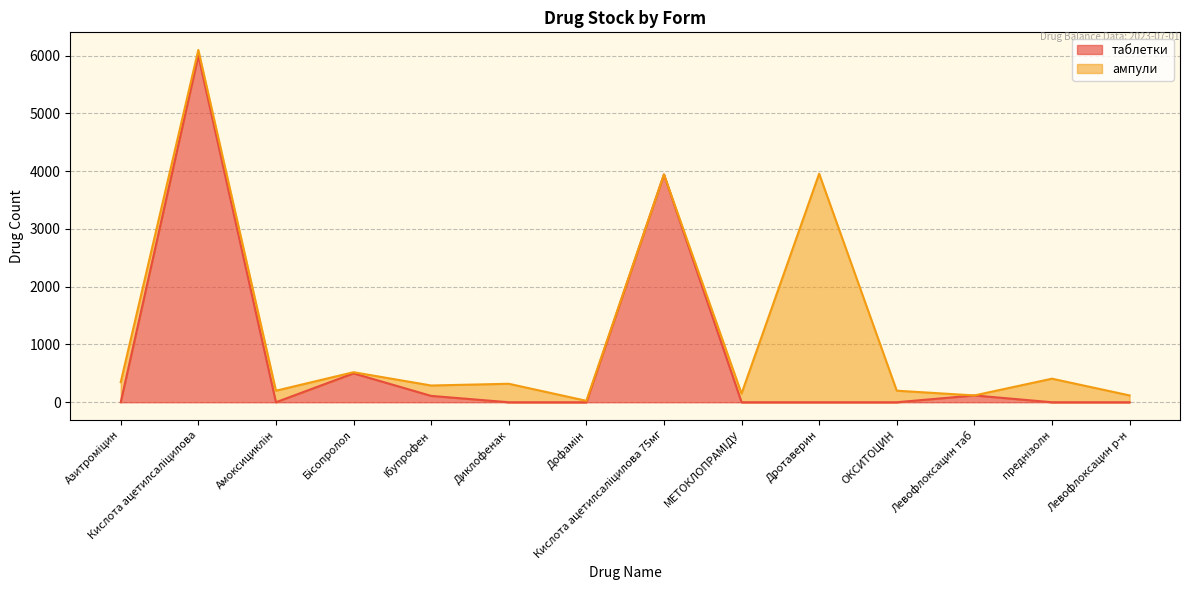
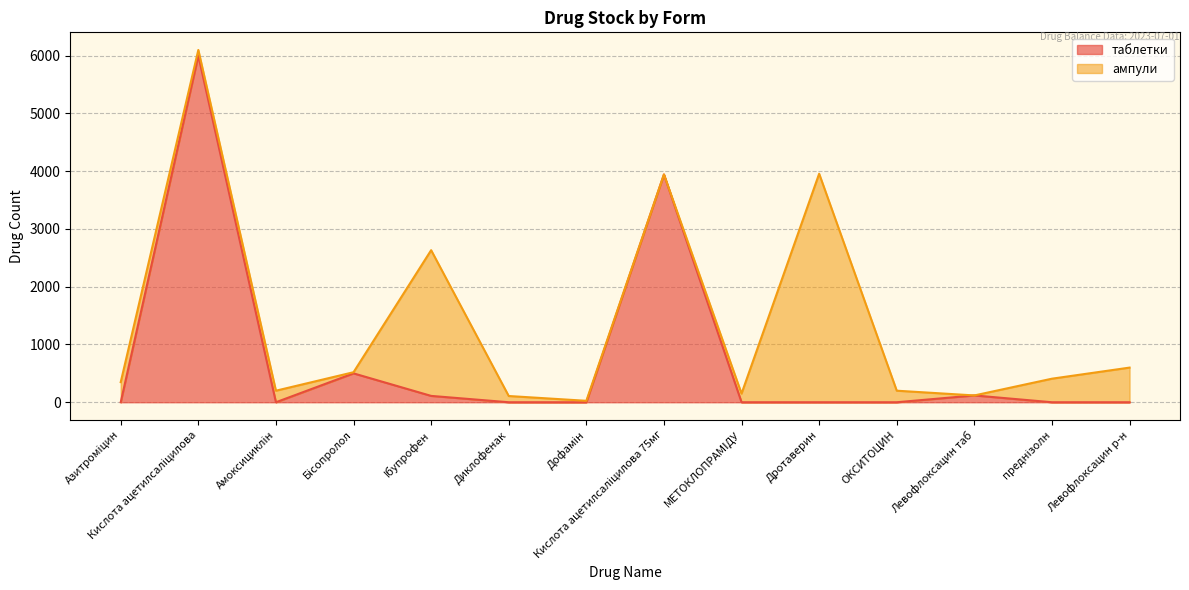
ампули, Ібупрофен: 200 -> 2500
ампули, Диклофенак: 300 -> 100
ампули, Левофлоксацин р-н: 100 -> 600
